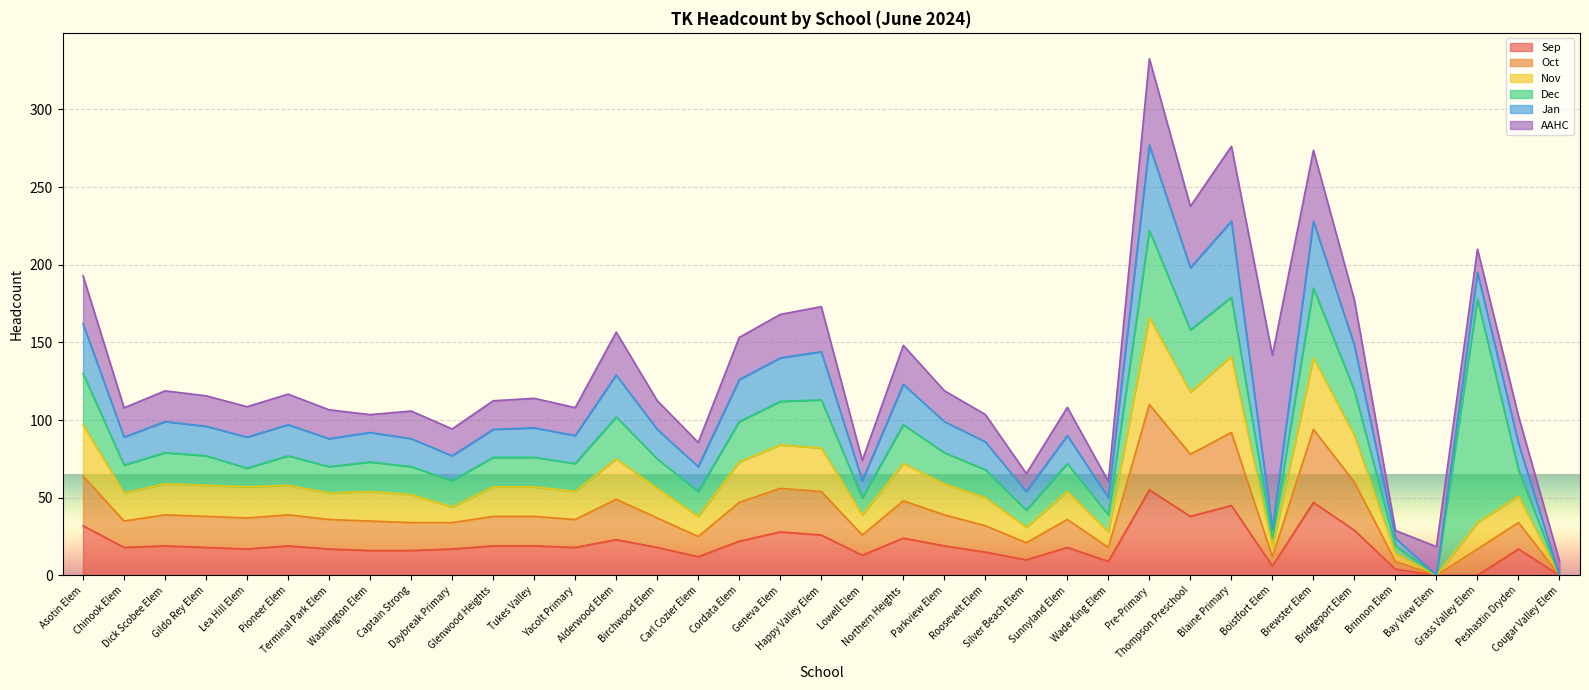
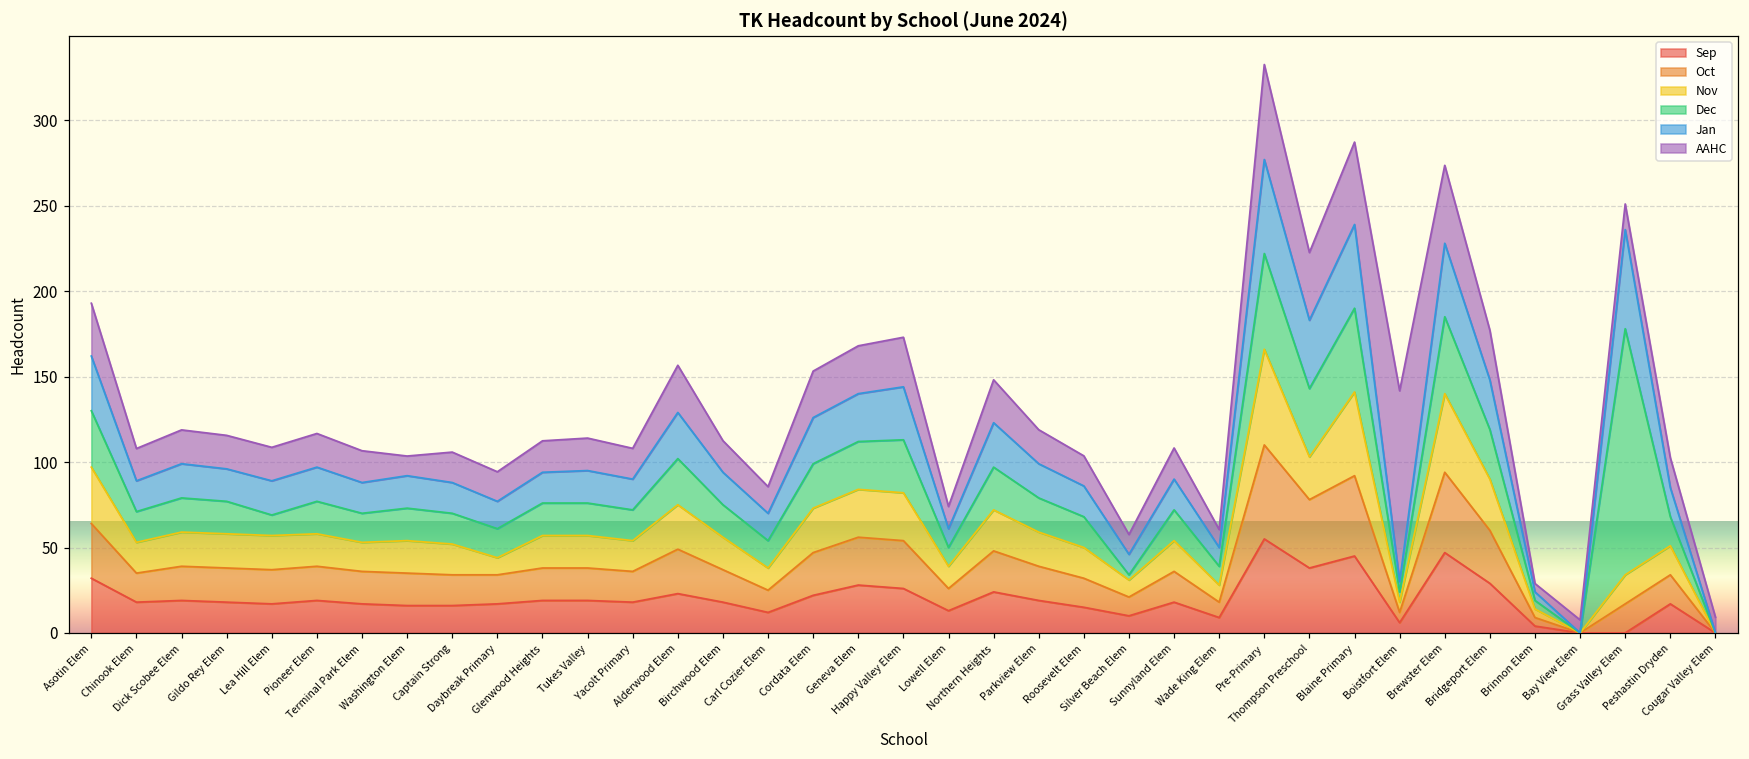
Dec, Silver Beach Elem: 11 -> 3
Nov, Thompson Preschool: 40 -> 25
Dec, Blaine Primary: 38 -> 49
AAHC, Bay View Elem: 19 -> 8
Jan, Grass Valley Elem: 17 -> 58
